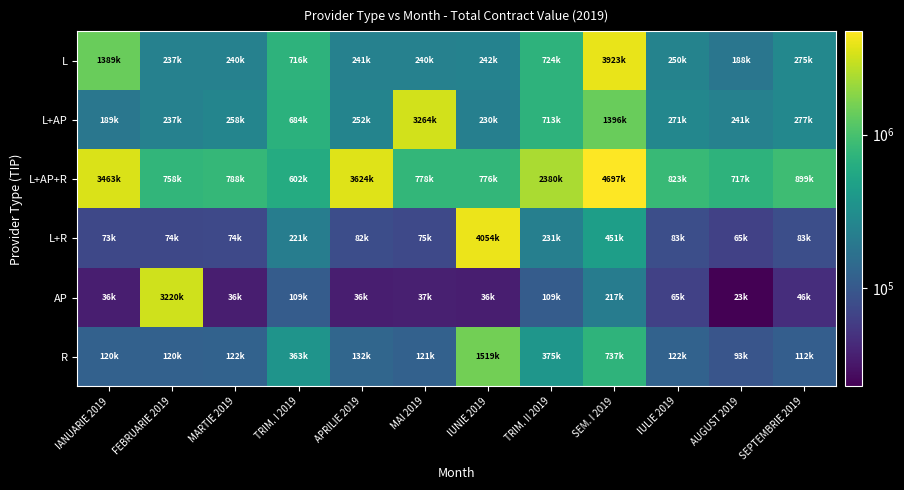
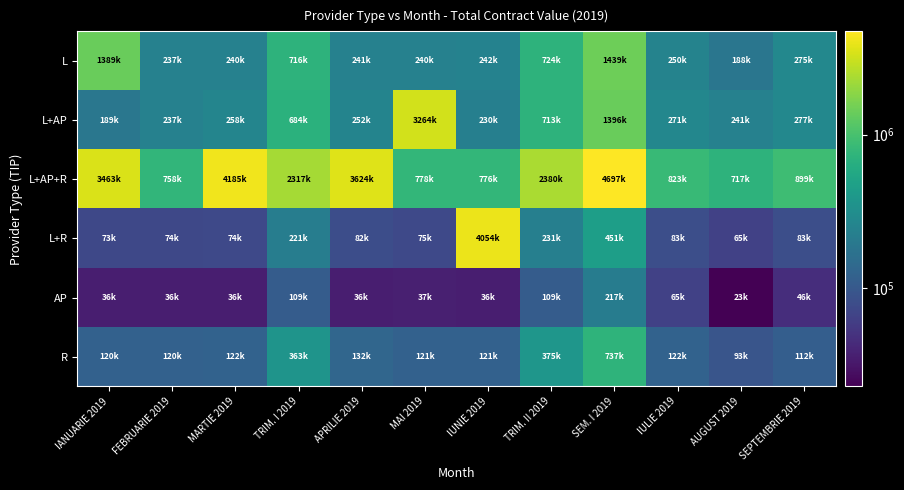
L, SEM. I 2019: 3923k -> 1439k
L+AP+R, MARTIE 2019: 788k -> 4185k
L+AP+R, TRIM. I 2019: 602k -> 2317k
AP, FEBRUARIE 2019: 3220k -> 36k
R, IUNIE 2019: 1519k -> 121k
